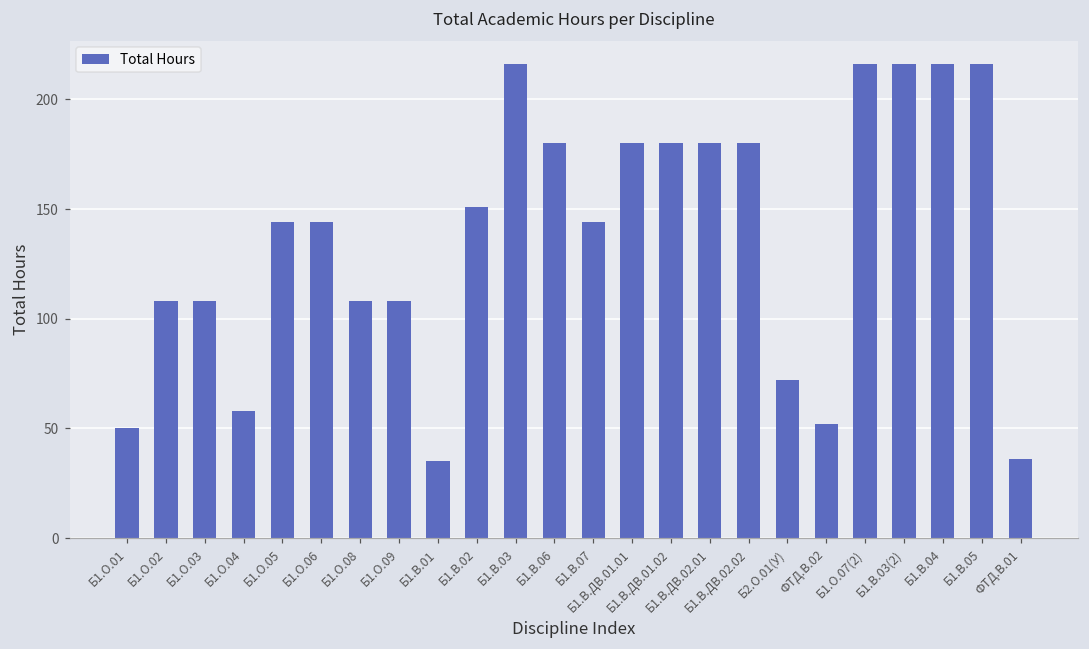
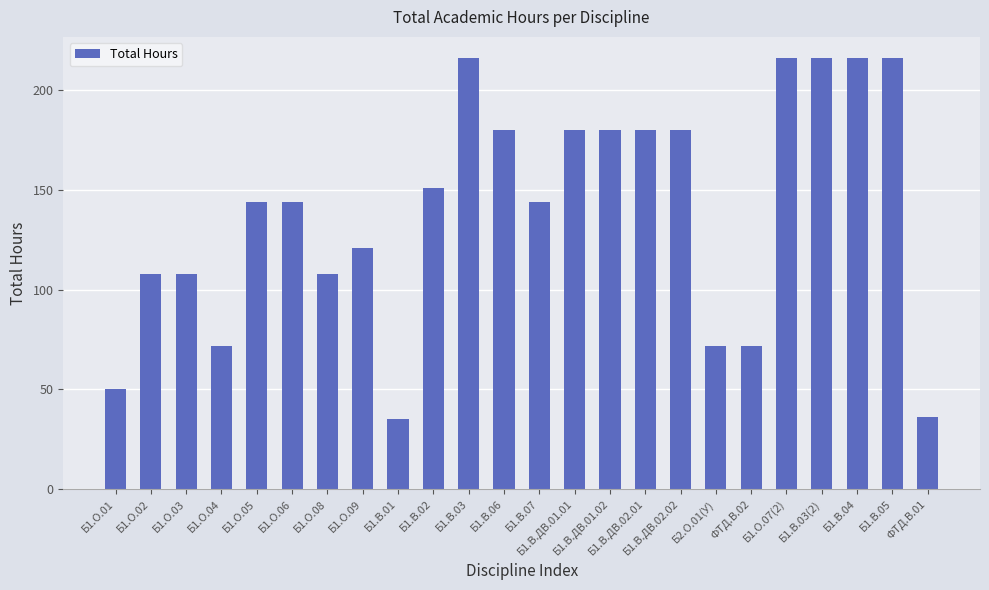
Б1.О.04: 58 -> 72
Б1.О.09: 108 -> 121
ФТД.В.02: 52 -> 72
